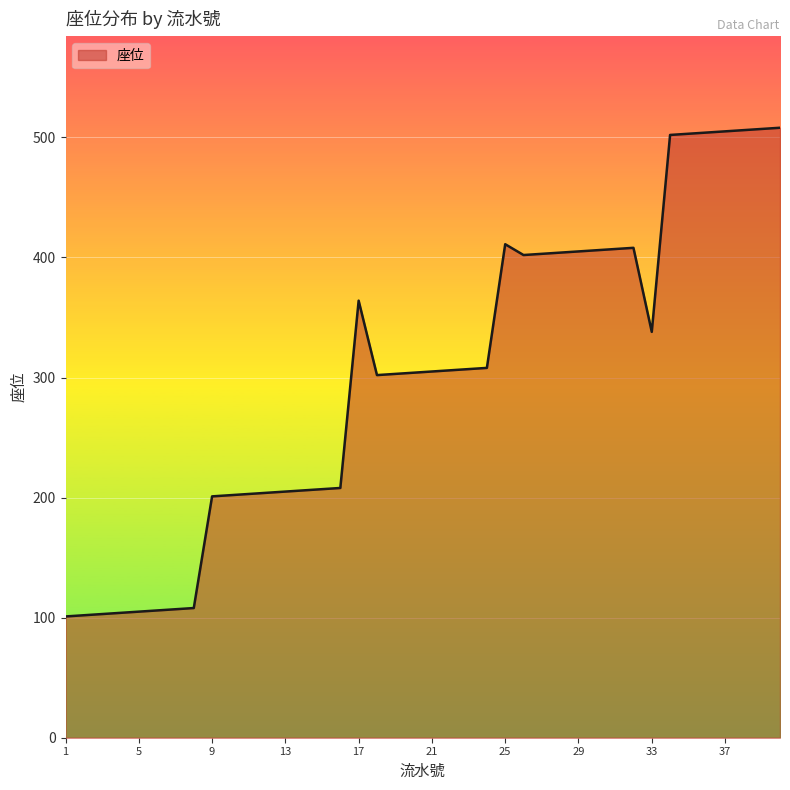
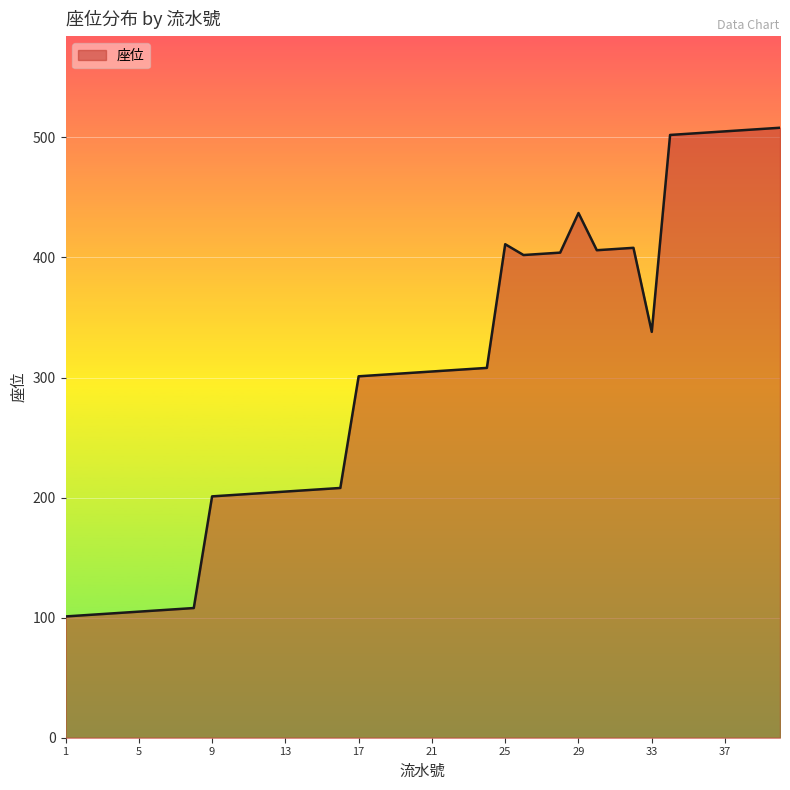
17: 364 -> 301
29: 405 -> 437
